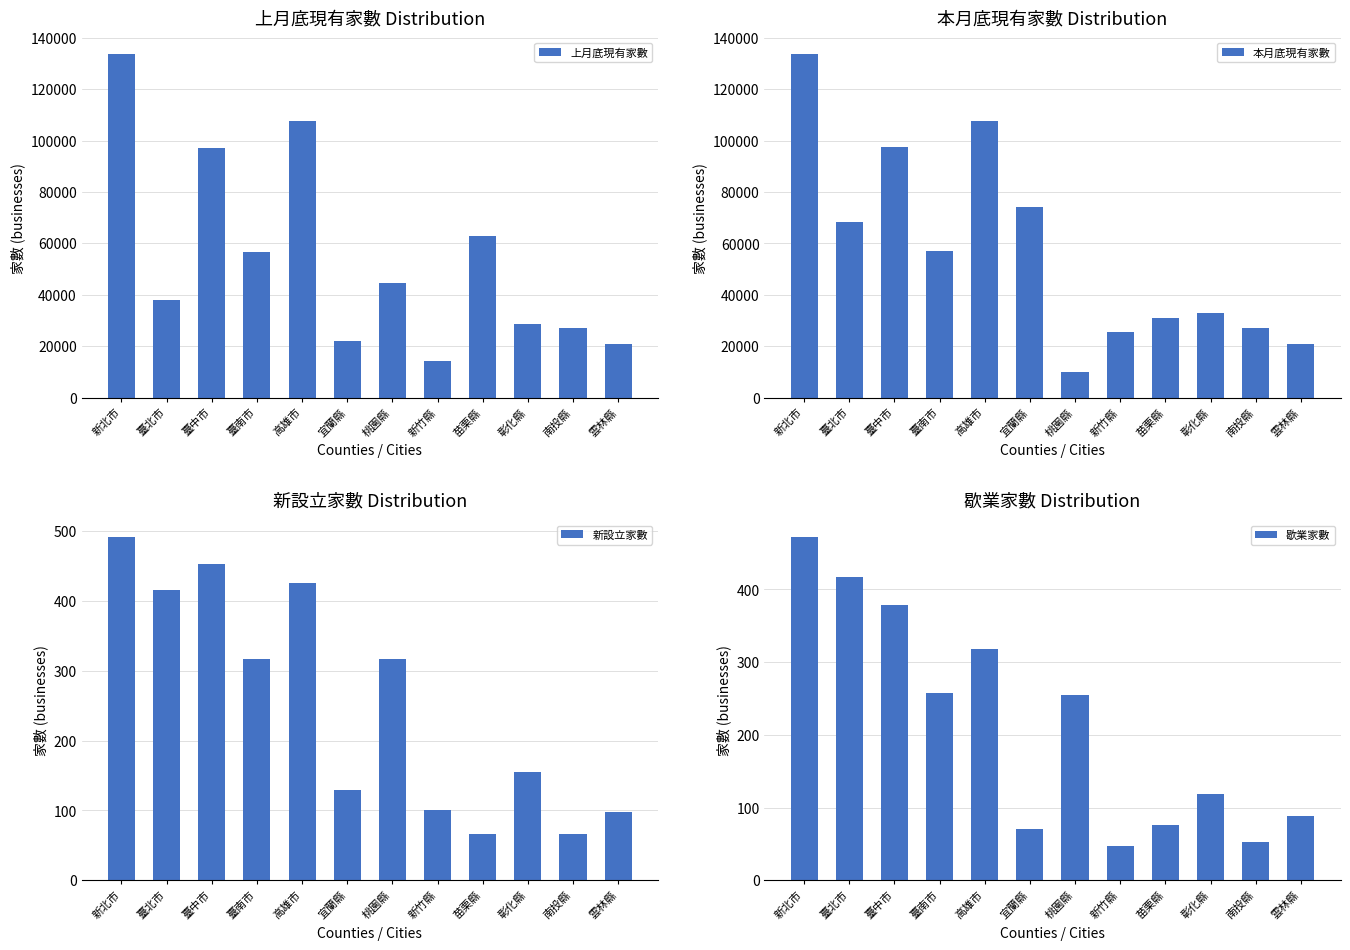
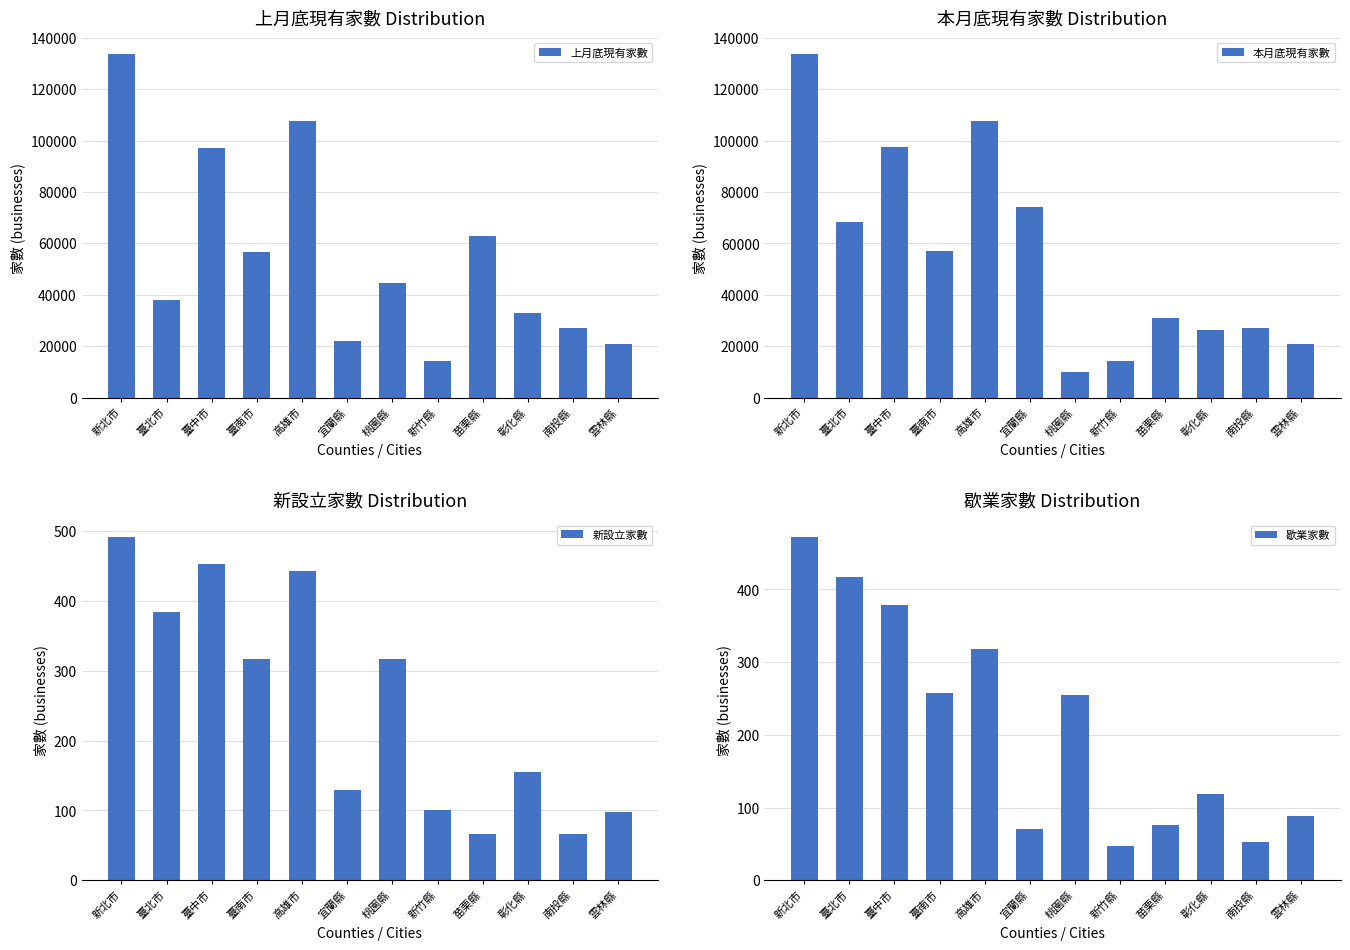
上月底現有家數 Distribution, 彰化縣: 29000 -> 33000
本月底現有家數 Distribution, 新竹縣: 25000 -> 14000
本月底現有家數 Distribution, 彰化縣: 33000 -> 26000
新設立家數 Distribution, 臺北市: 420 -> 380
新設立家數 Distribution, 高雄市: 430 -> 440
